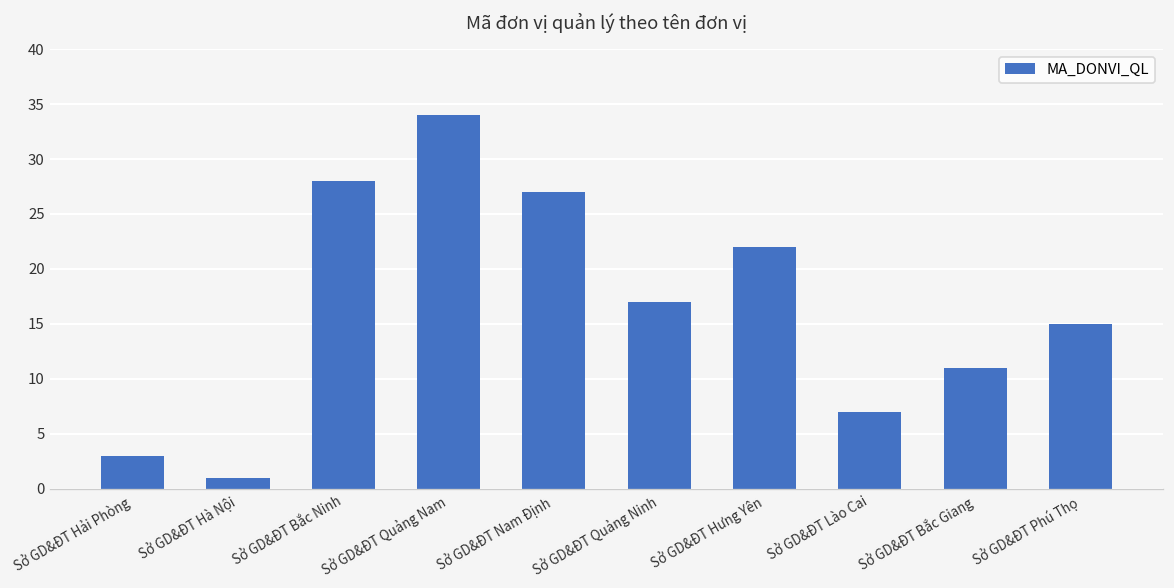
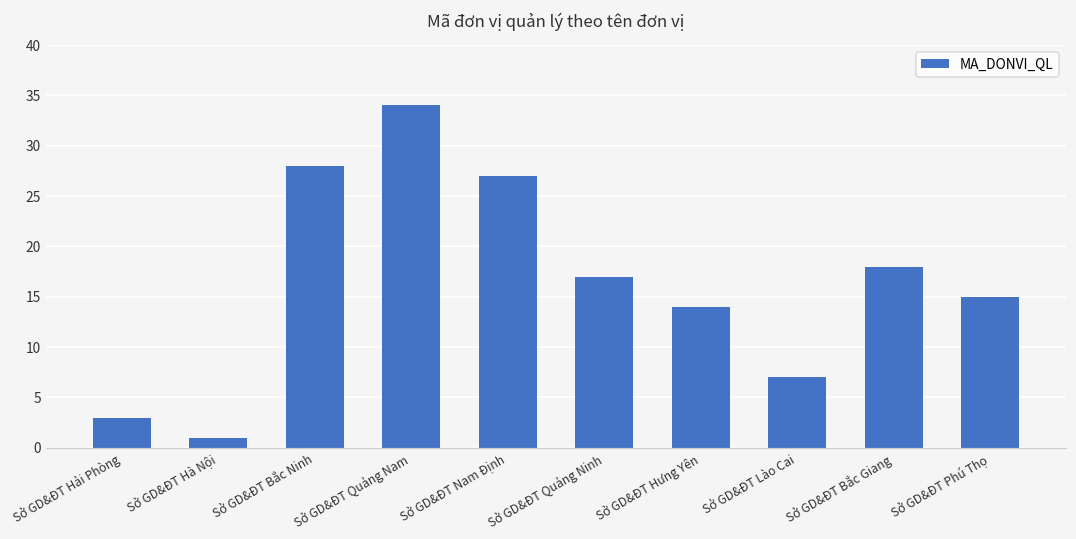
Sở GD&ĐT Hưng Yên: 22 -> 14
Sở GD&ĐT Bắc Giang: 11 -> 18
